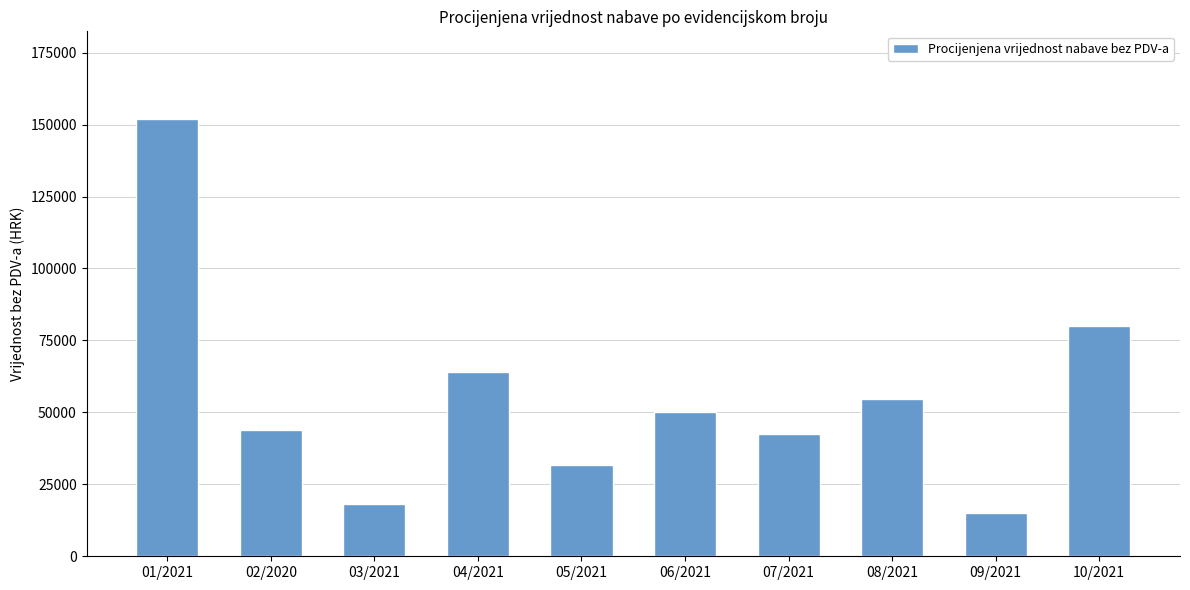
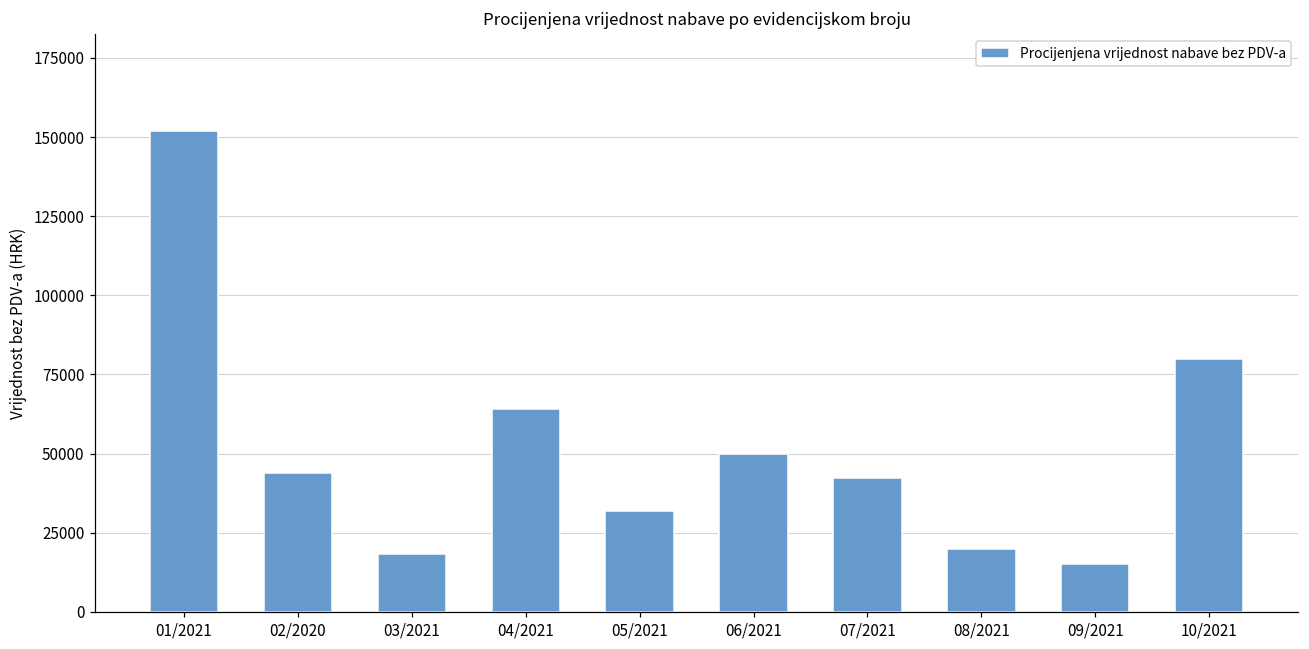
08/2021: 55000 -> 20000
